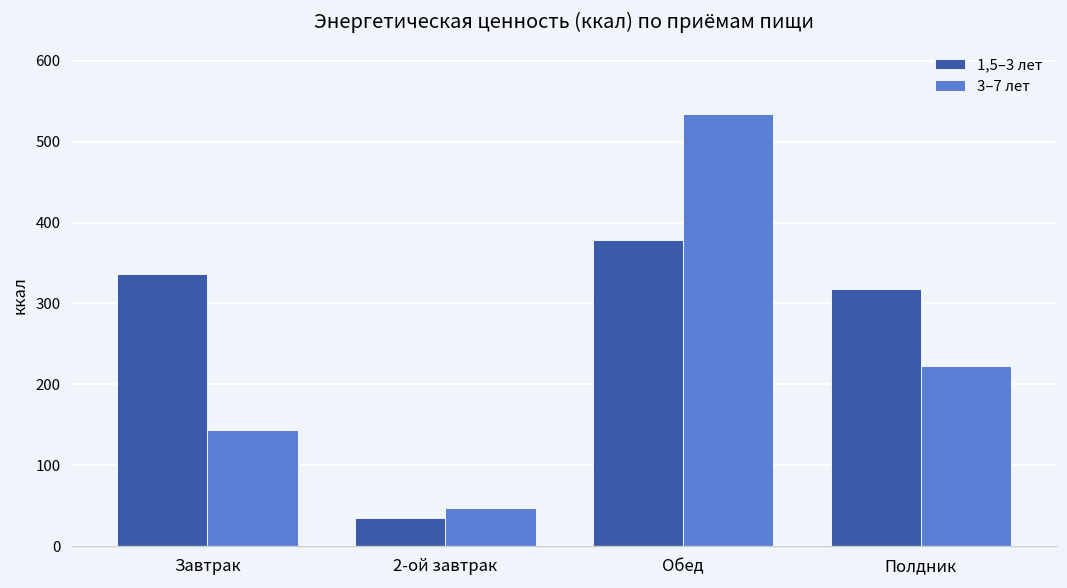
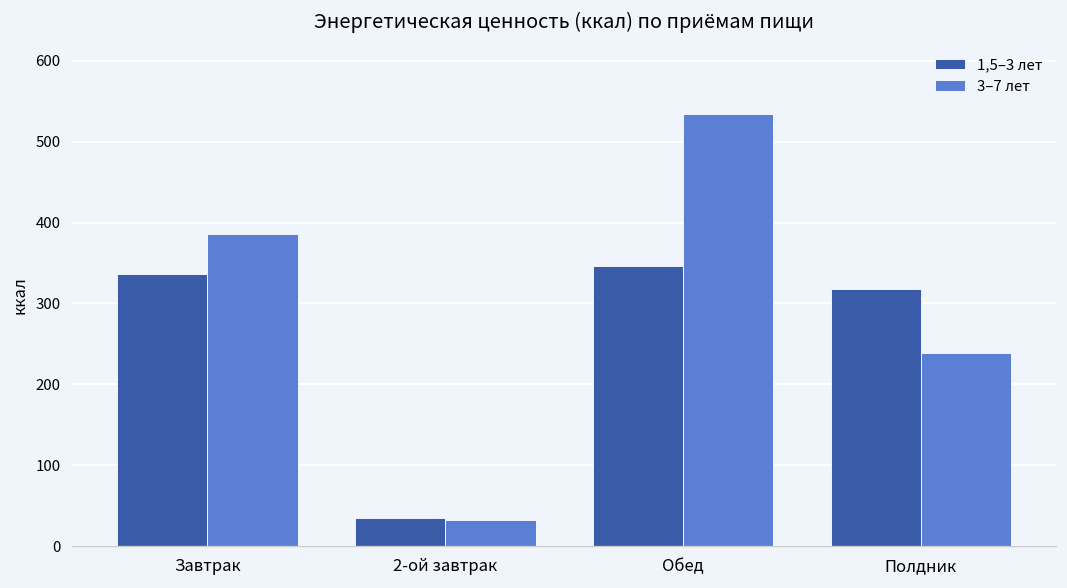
3–7 лет, Завтрак: 140 -> 390
3–7 лет, 2-ой завтрак: 50 -> 30
1,5–3 лет, Обед: 380 -> 350
3–7 лет, Полдник: 220 -> 240
